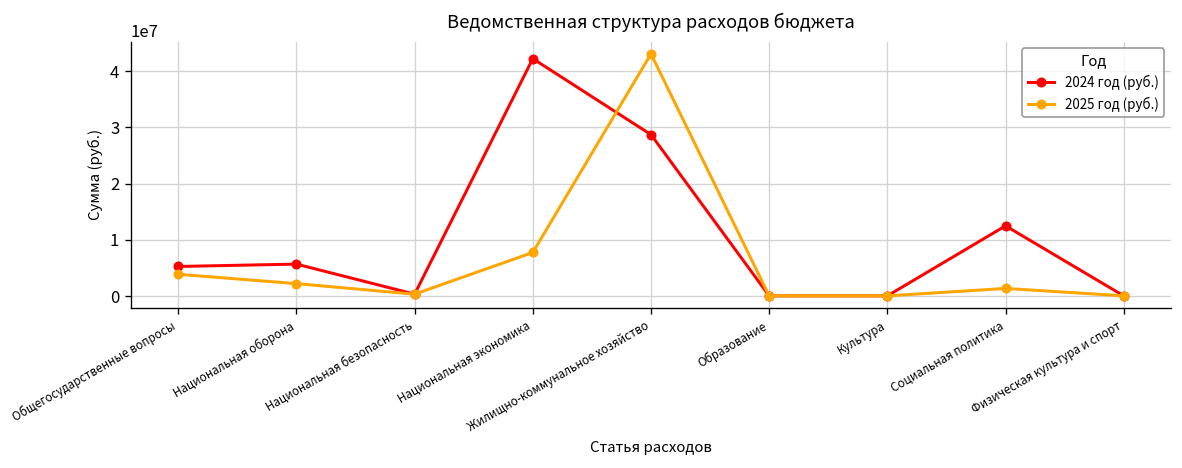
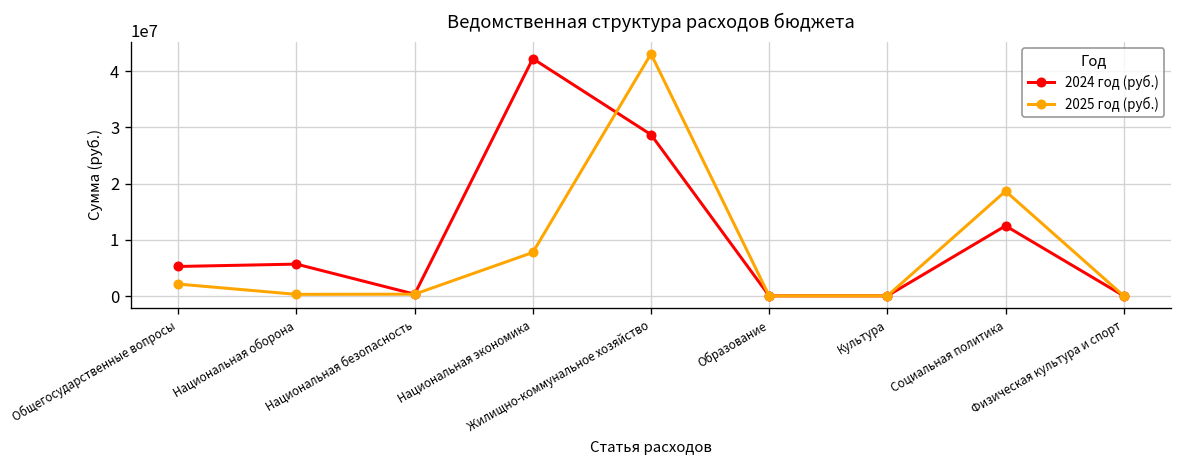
2025 год (руб.), Общегосударственные вопросы: 4000000 -> 2000000
2025 год (руб.), Национальная оборона: 2000000 -> 0
2025 год (руб.), Социальная политика: 1000000 -> 19000000
